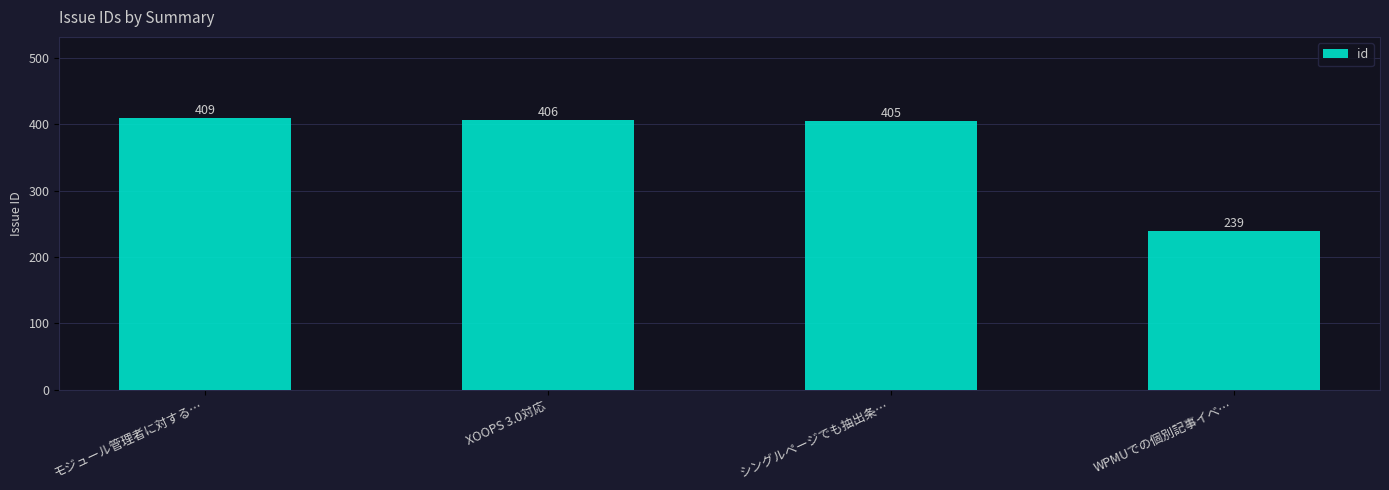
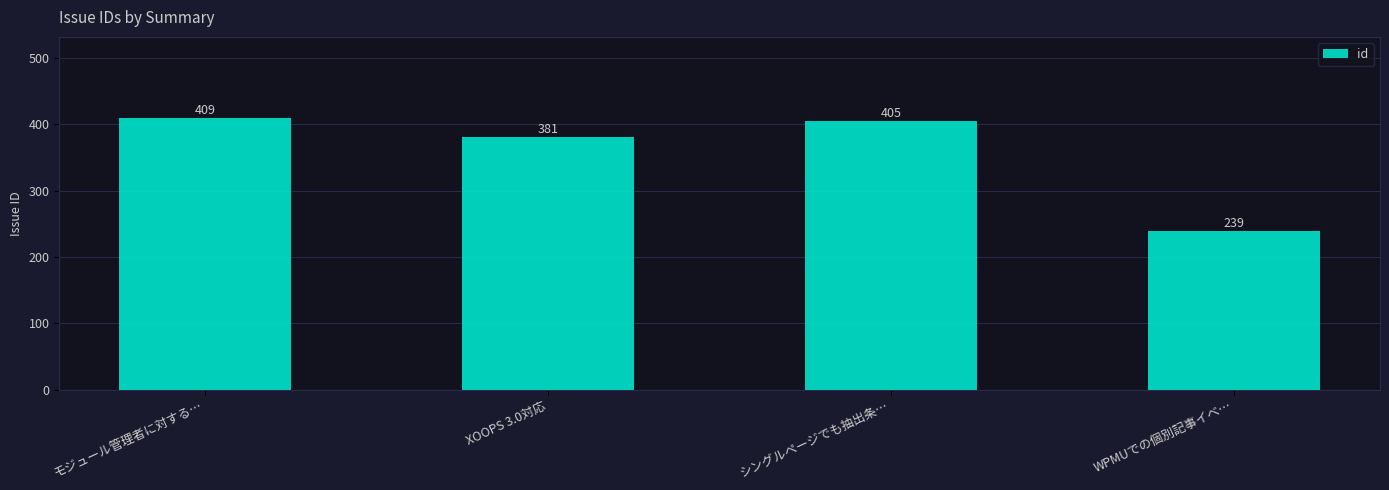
XOOPS 3.0対応: 406 -> 381
